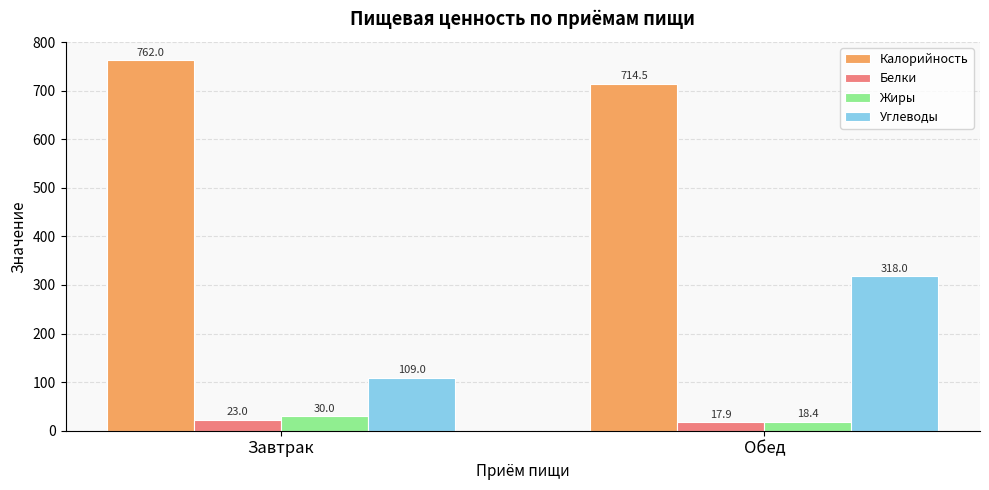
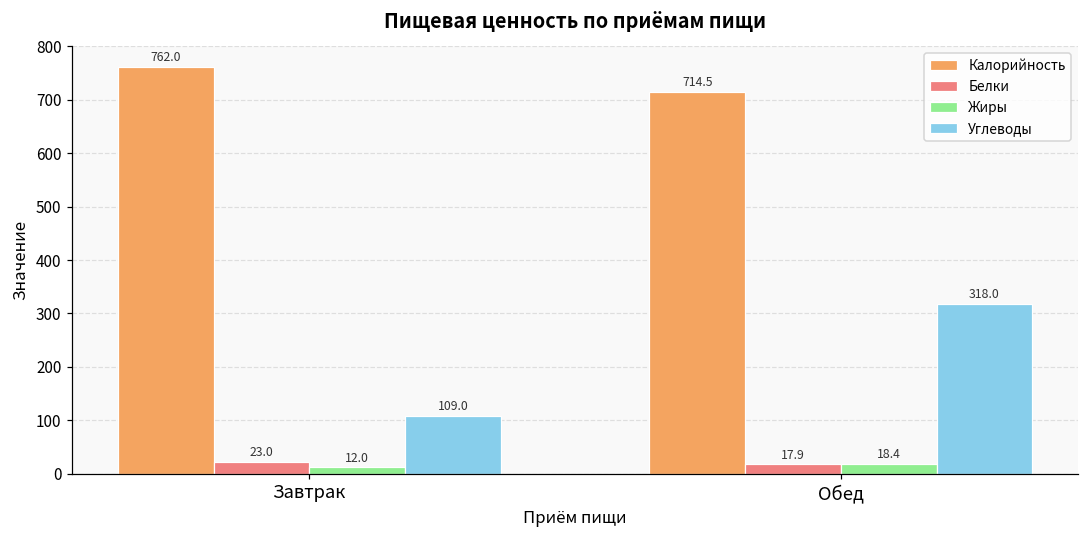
Жиры, Завтрак: 30.0 -> 12.0
